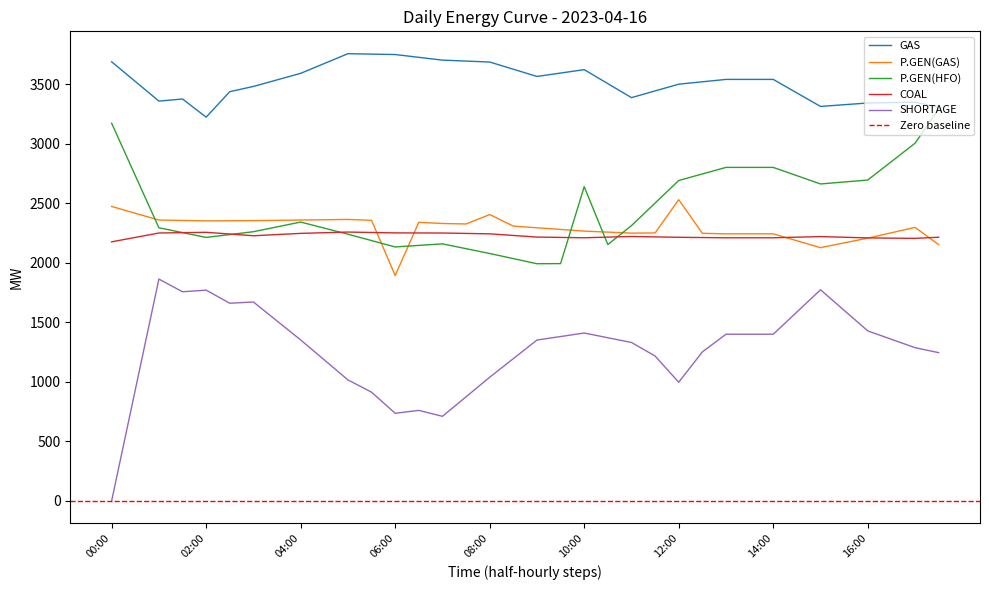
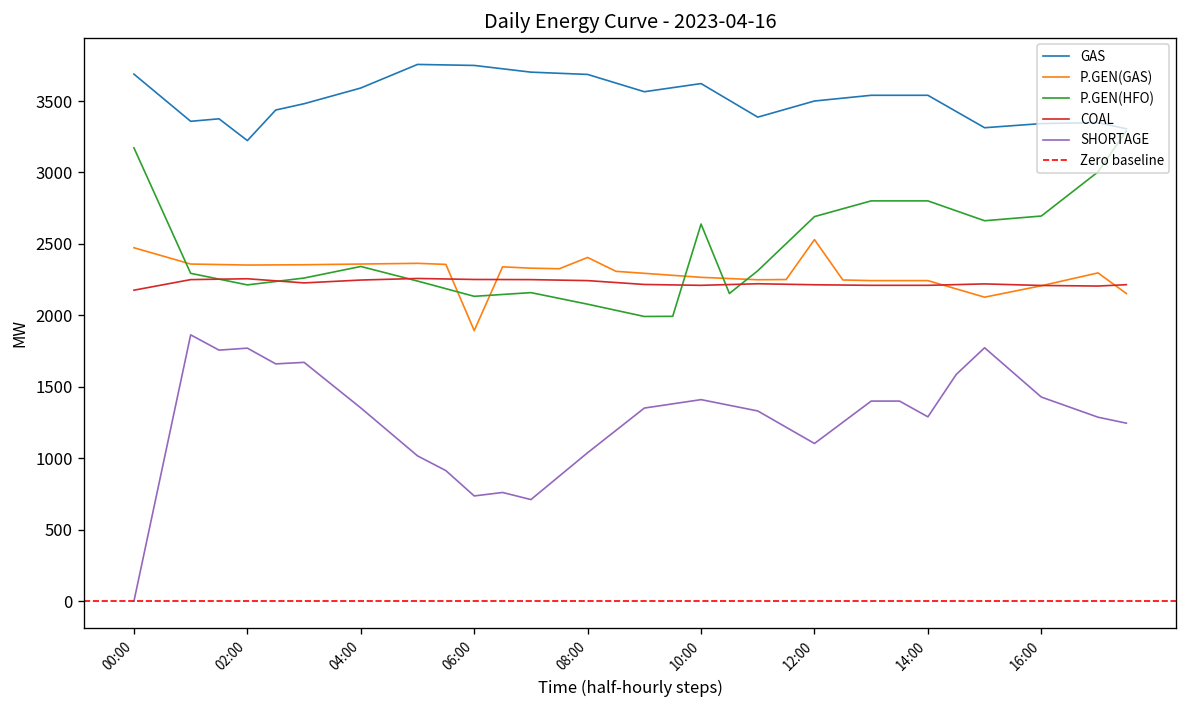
SHORTAGE, 12:00: 1000 -> 1100
SHORTAGE, 14:00: 1400 -> 1290
